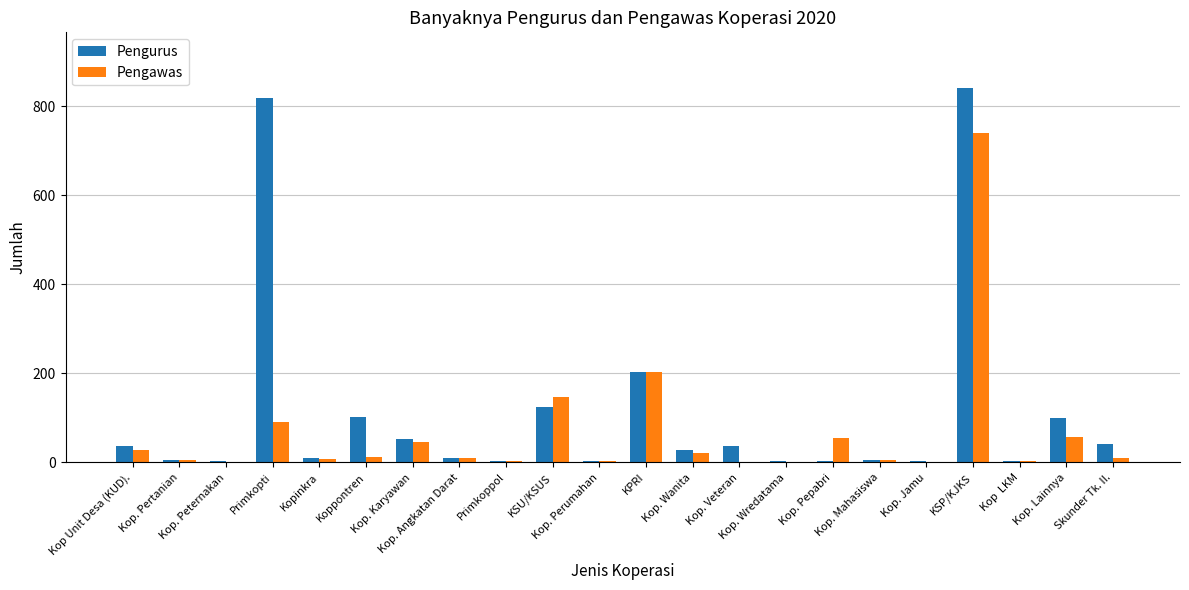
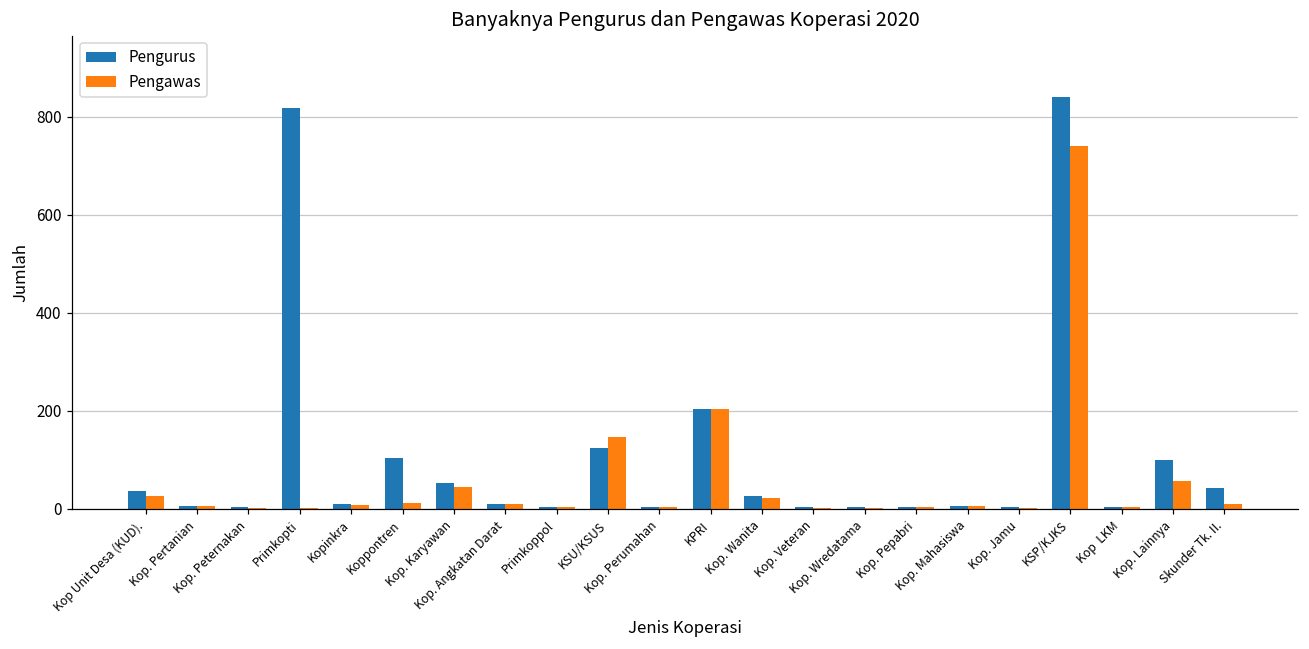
Pengawas, Primkopti: 90 -> 0
Pengurus, Kop. Veteran: 40 -> 0
Pengawas, Kop. Pepabri: 60 -> 0
